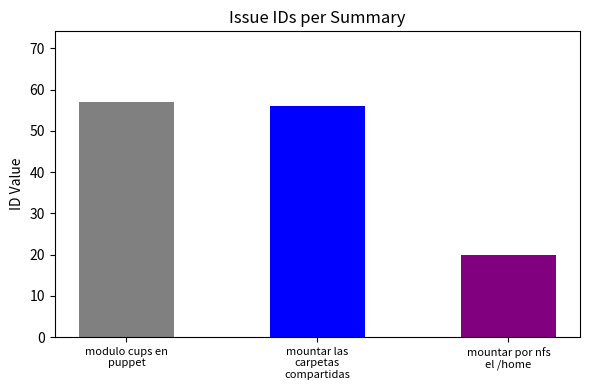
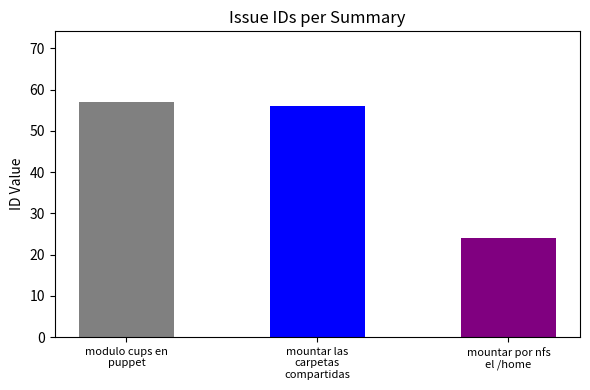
mountar por nfs el /home: 20 -> 24
